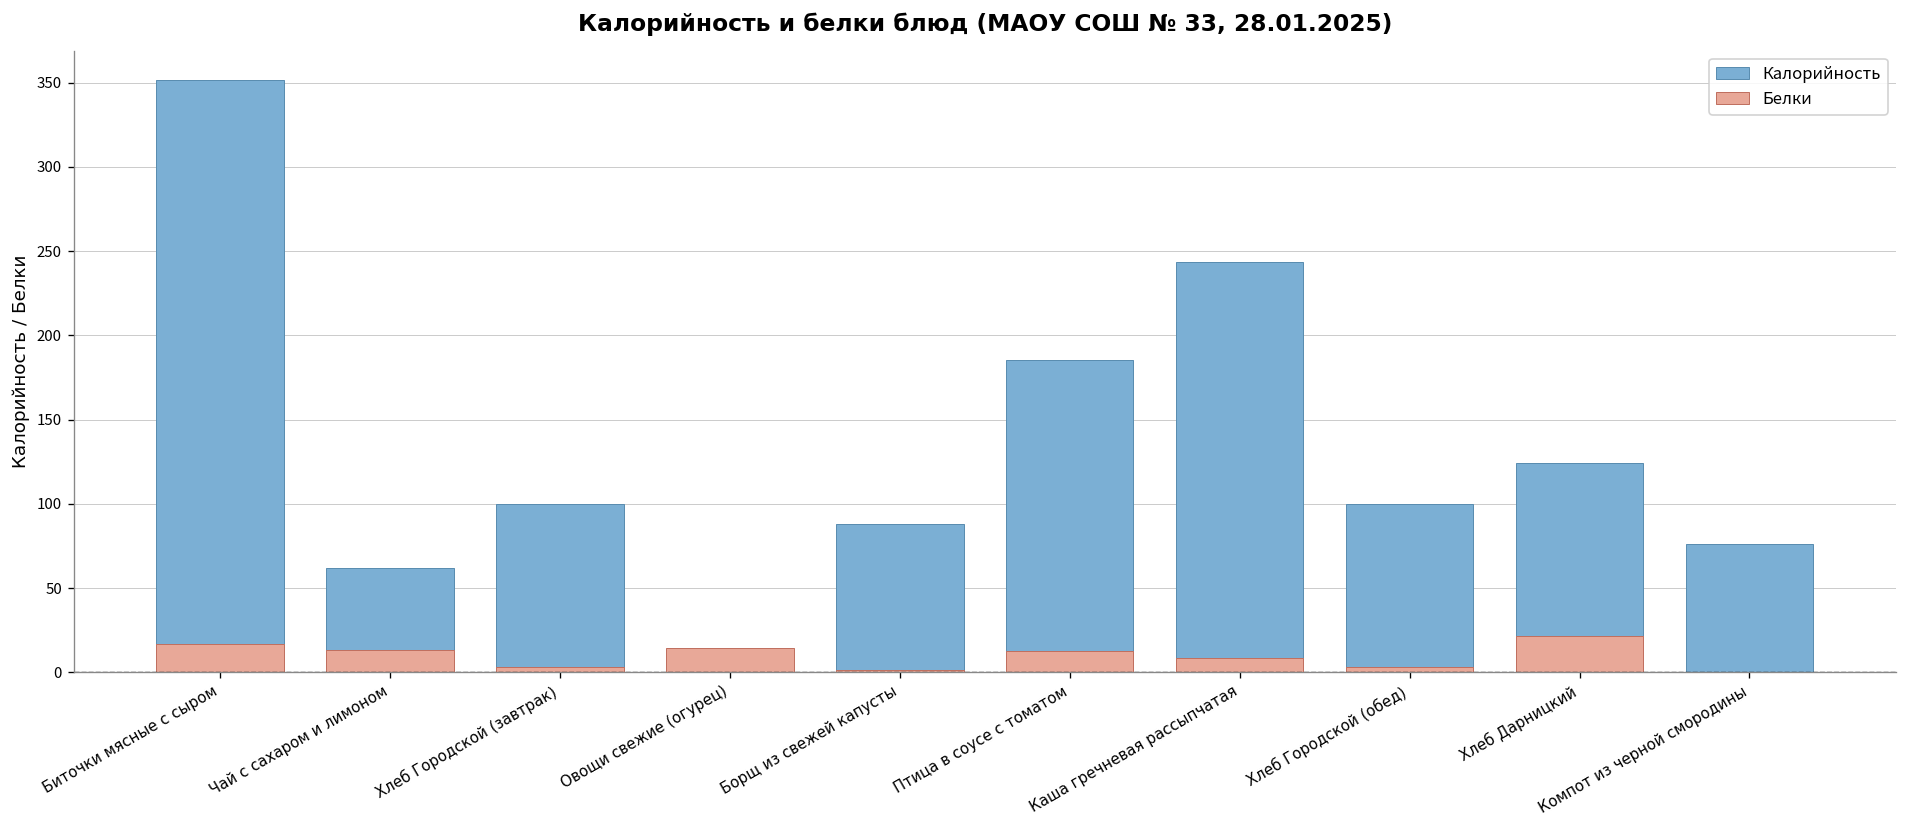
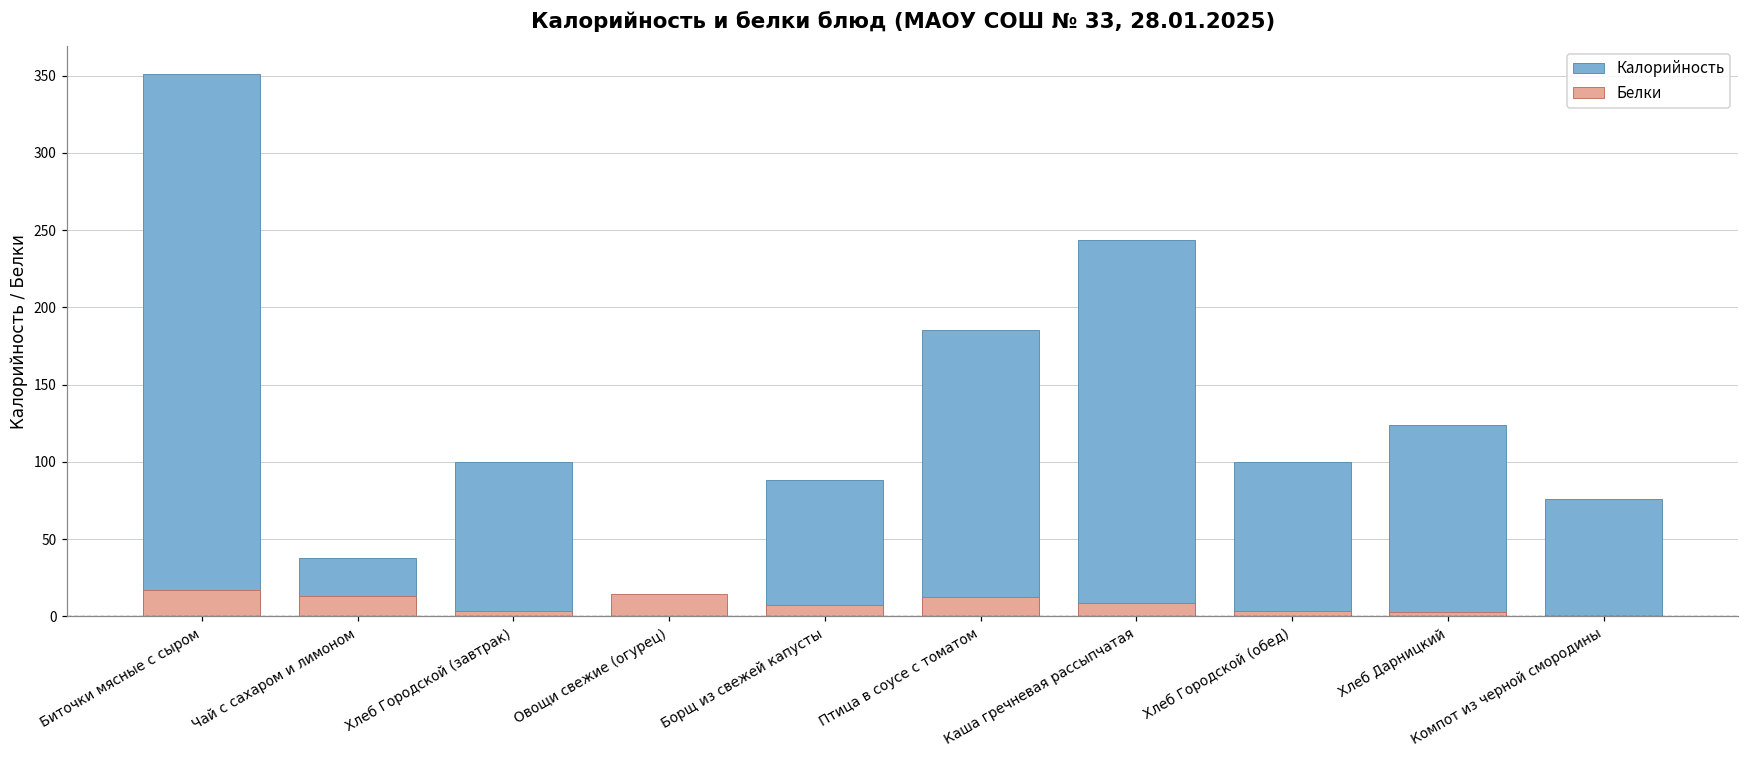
Калорийность, Чай с сахаром и лимоном: 62 -> 38
Белки, Борщ из свежей капусты: 1 -> 8
Белки, Хлеб Дарницкий: 22 -> 3
